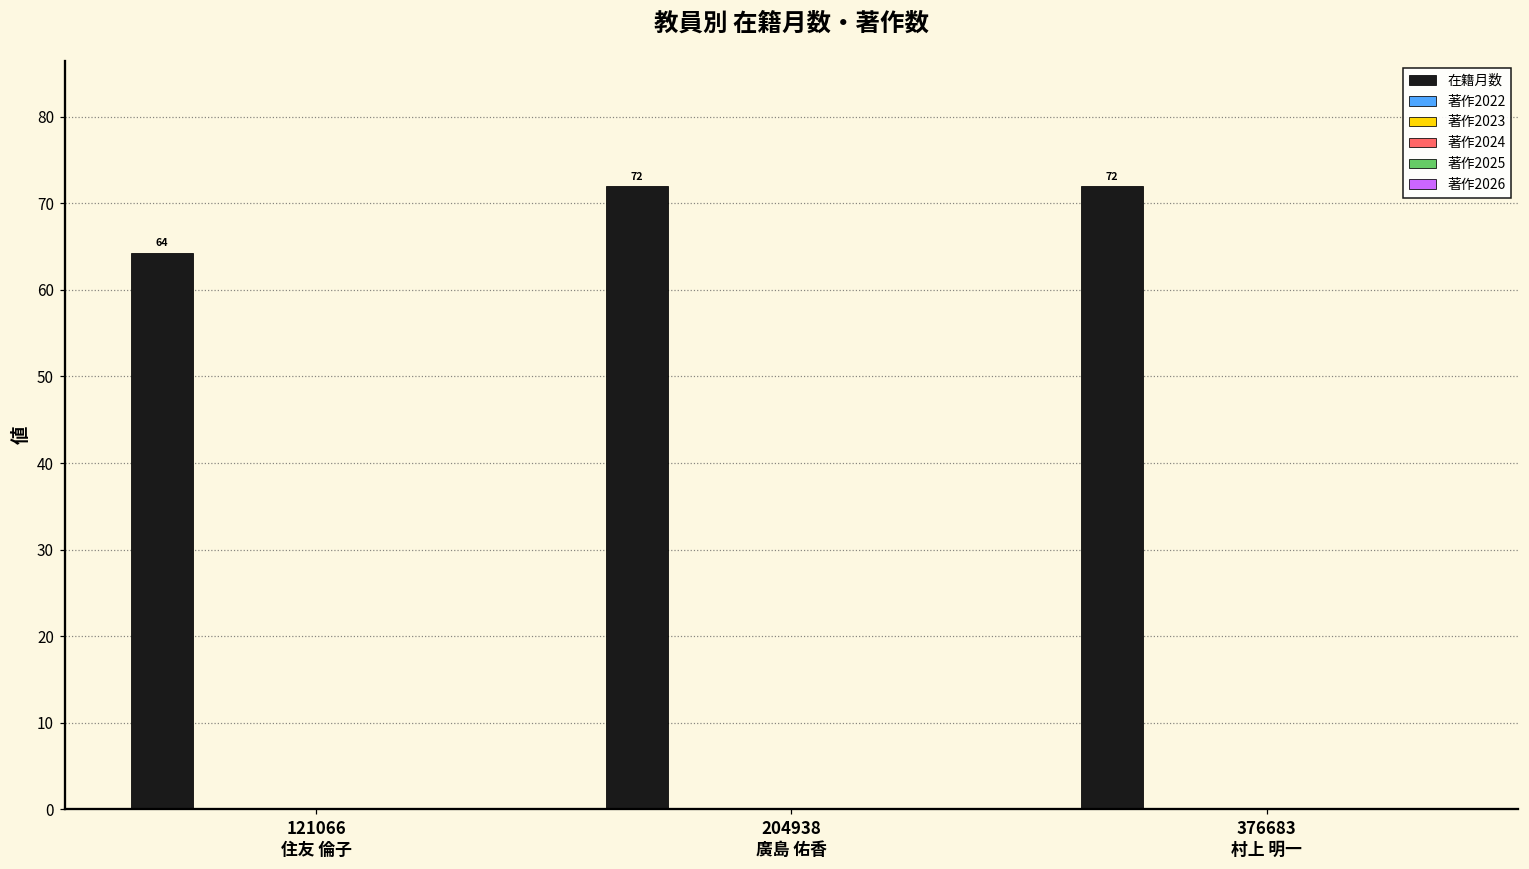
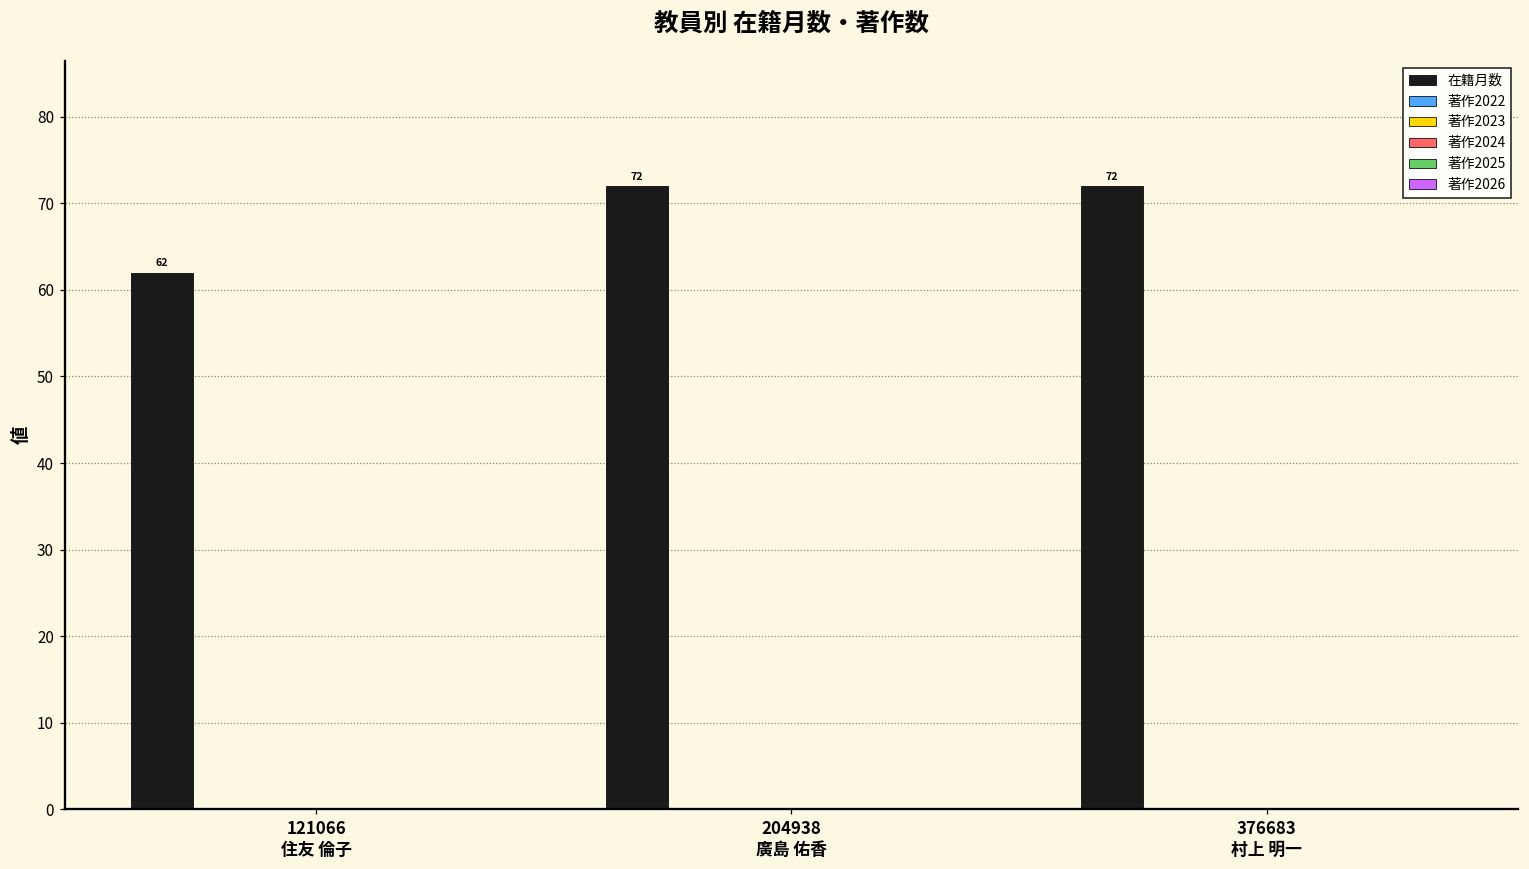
在籍月数, 121066 住友 倫子: 64 -> 62
